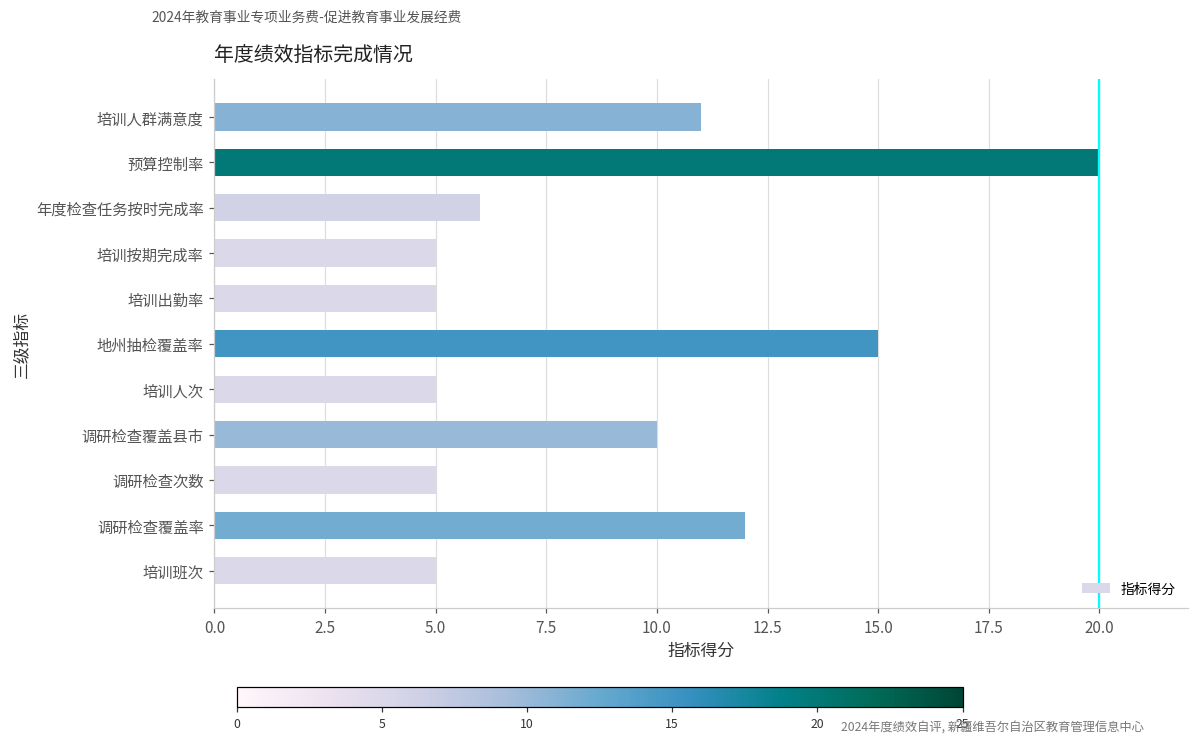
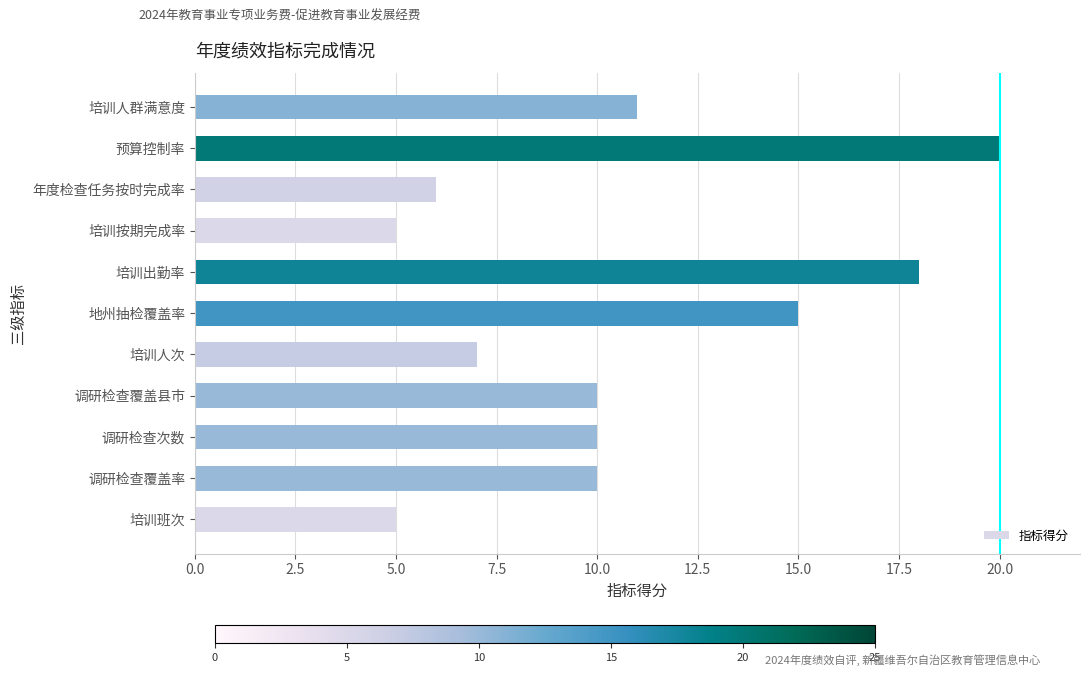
培训出勤率: 5 -> 18
培训人次: 5 -> 7
调研检查次数: 5 -> 10
调研检查覆盖率: 12 -> 10
